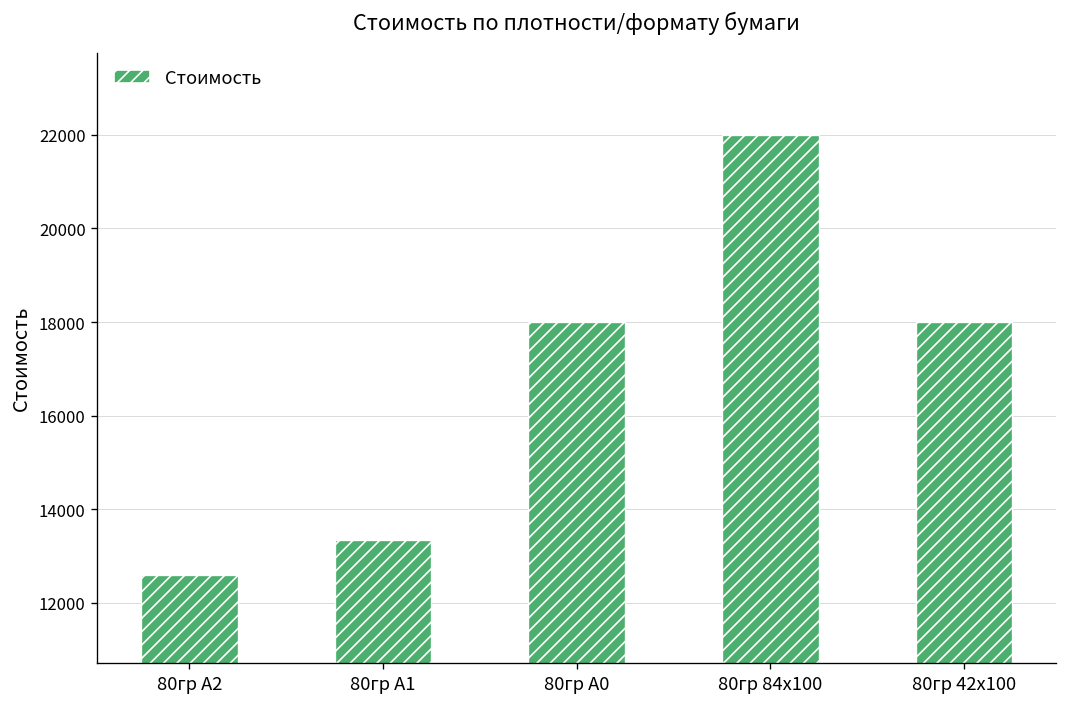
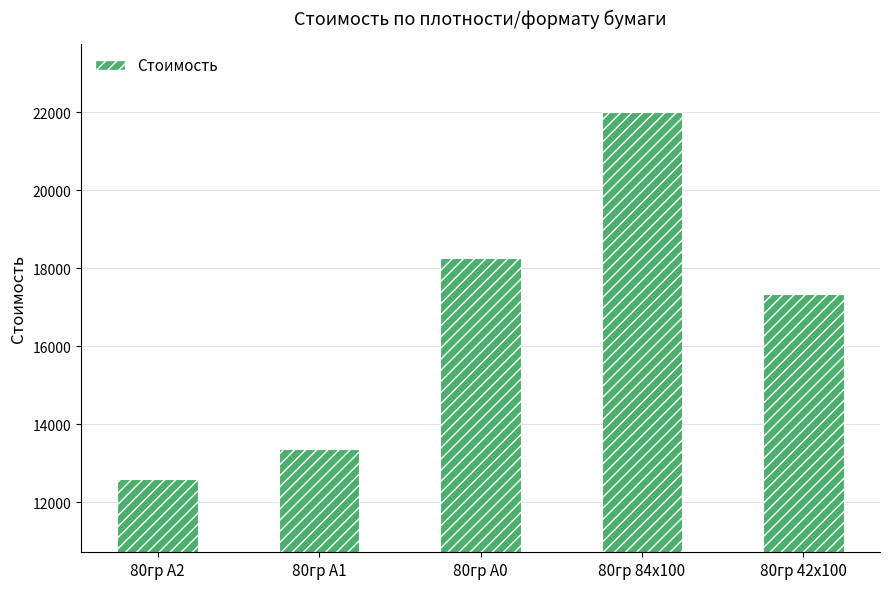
80гр А0: 18000 -> 18300
80гр 42х100: 18000 -> 17300
